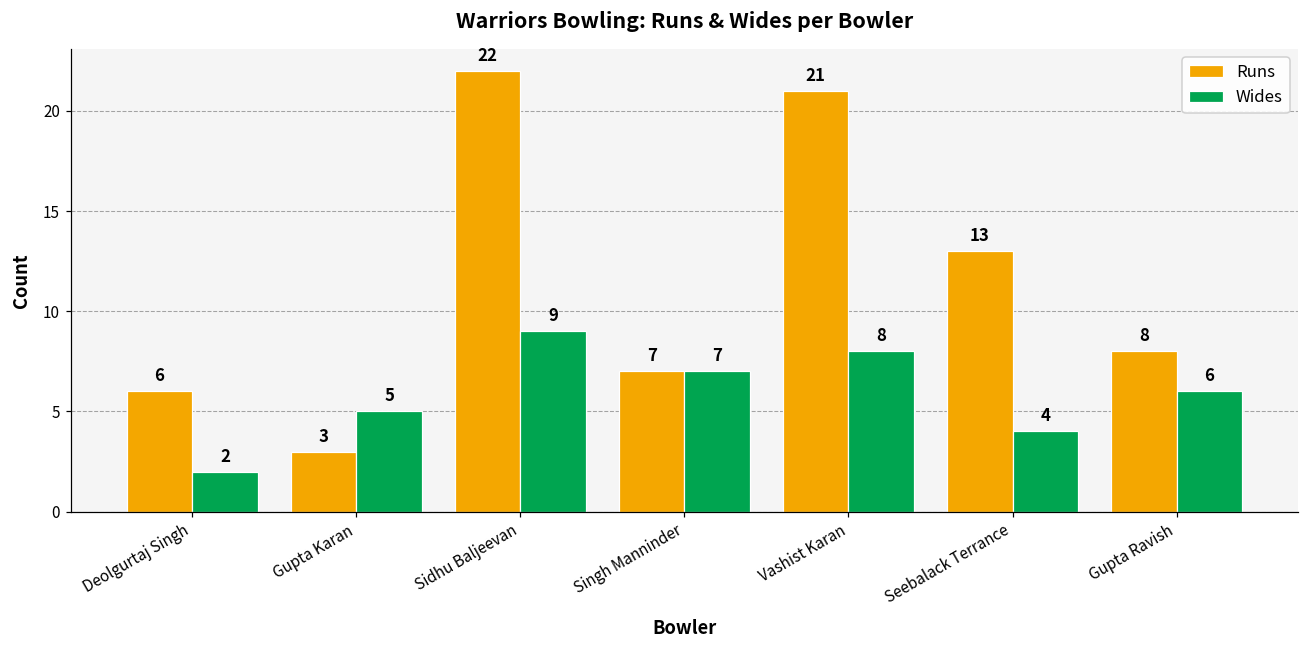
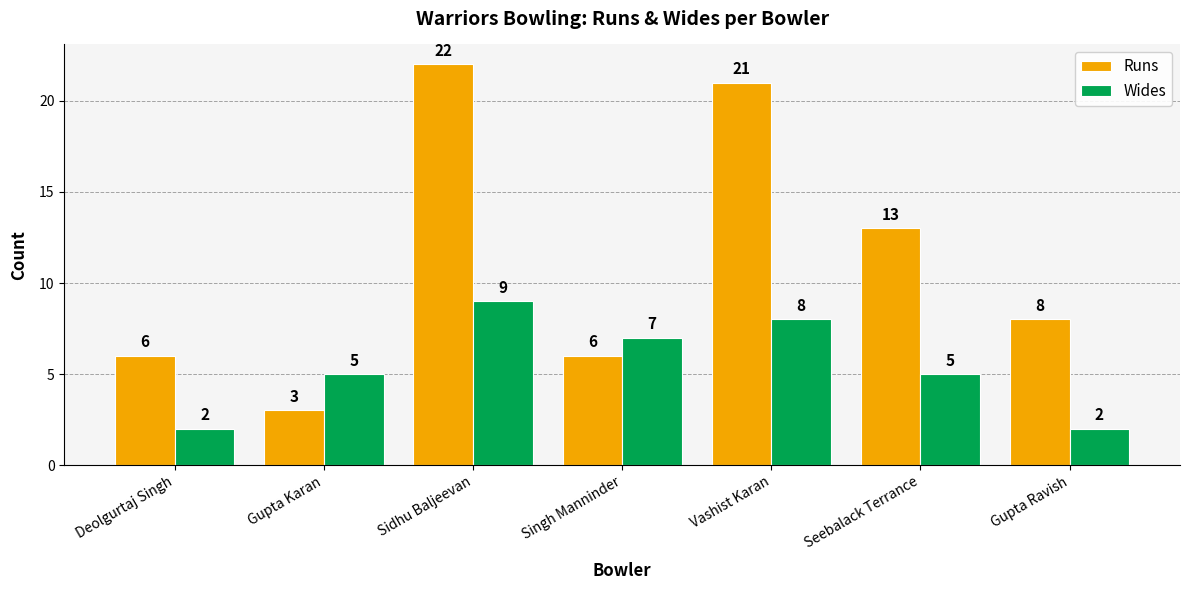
Runs, Singh Manninder: 7 -> 6
Wides, Seebalack Terrance: 4 -> 5
Wides, Gupta Ravish: 6 -> 2
